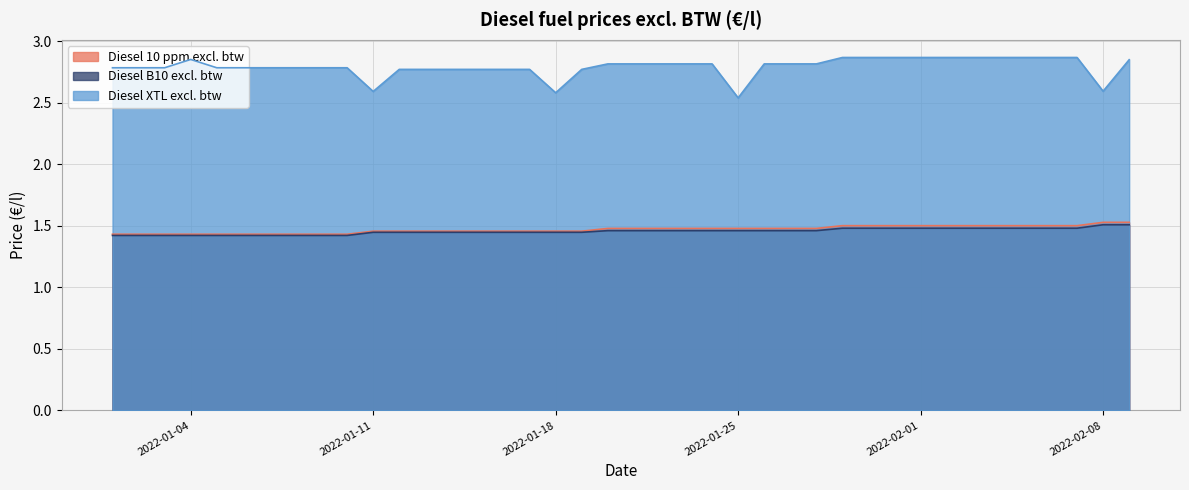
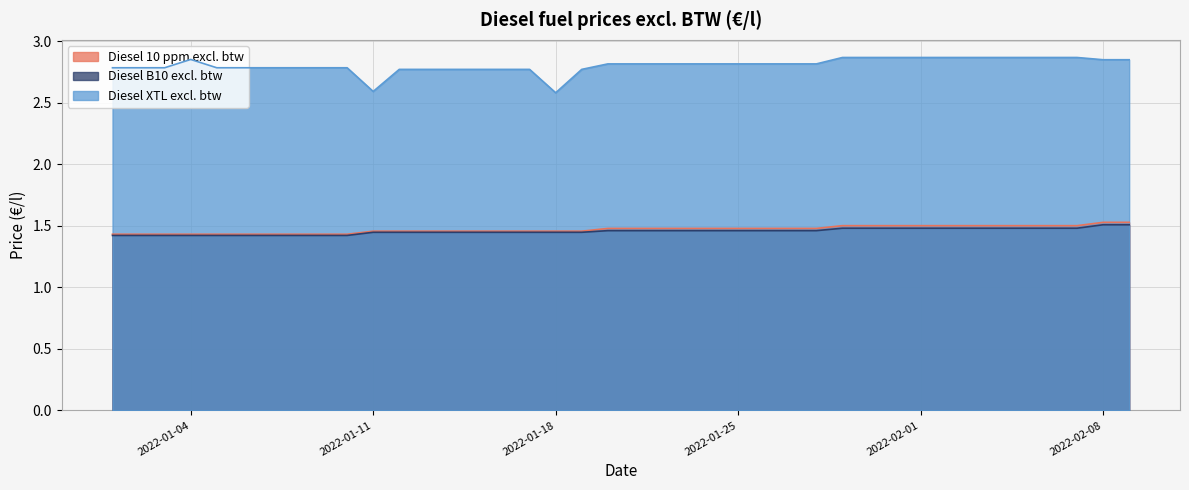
Diesel XTL excl. btw, 2022-01-25: 2.54 -> 2.82
Diesel XTL excl. btw, 2022-02-08: 2.59 -> 2.85
